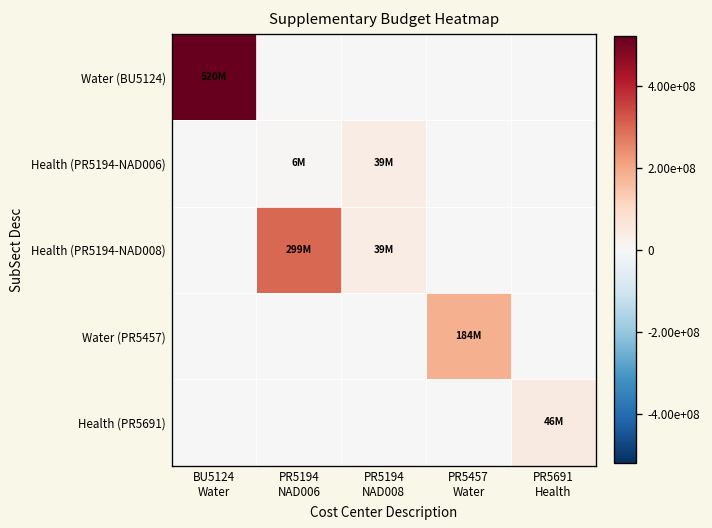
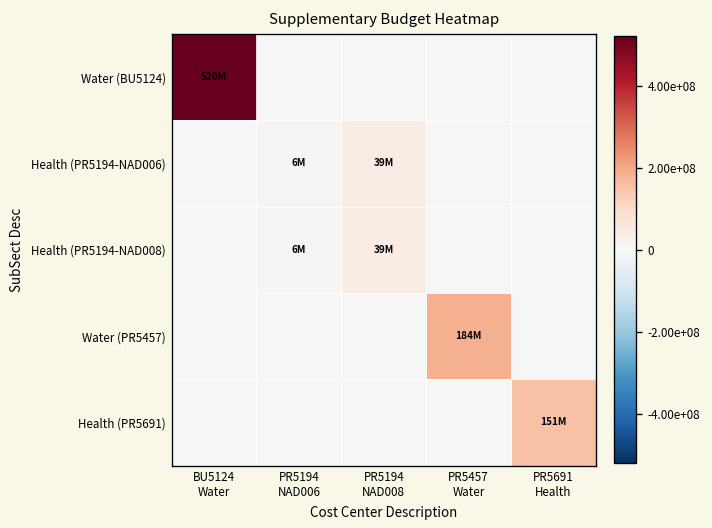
Health (PR5194-NAD008), PR5194 NAD006: 299M -> 6M
Health (PR5691), PR5691 Health: 46M -> 151M
